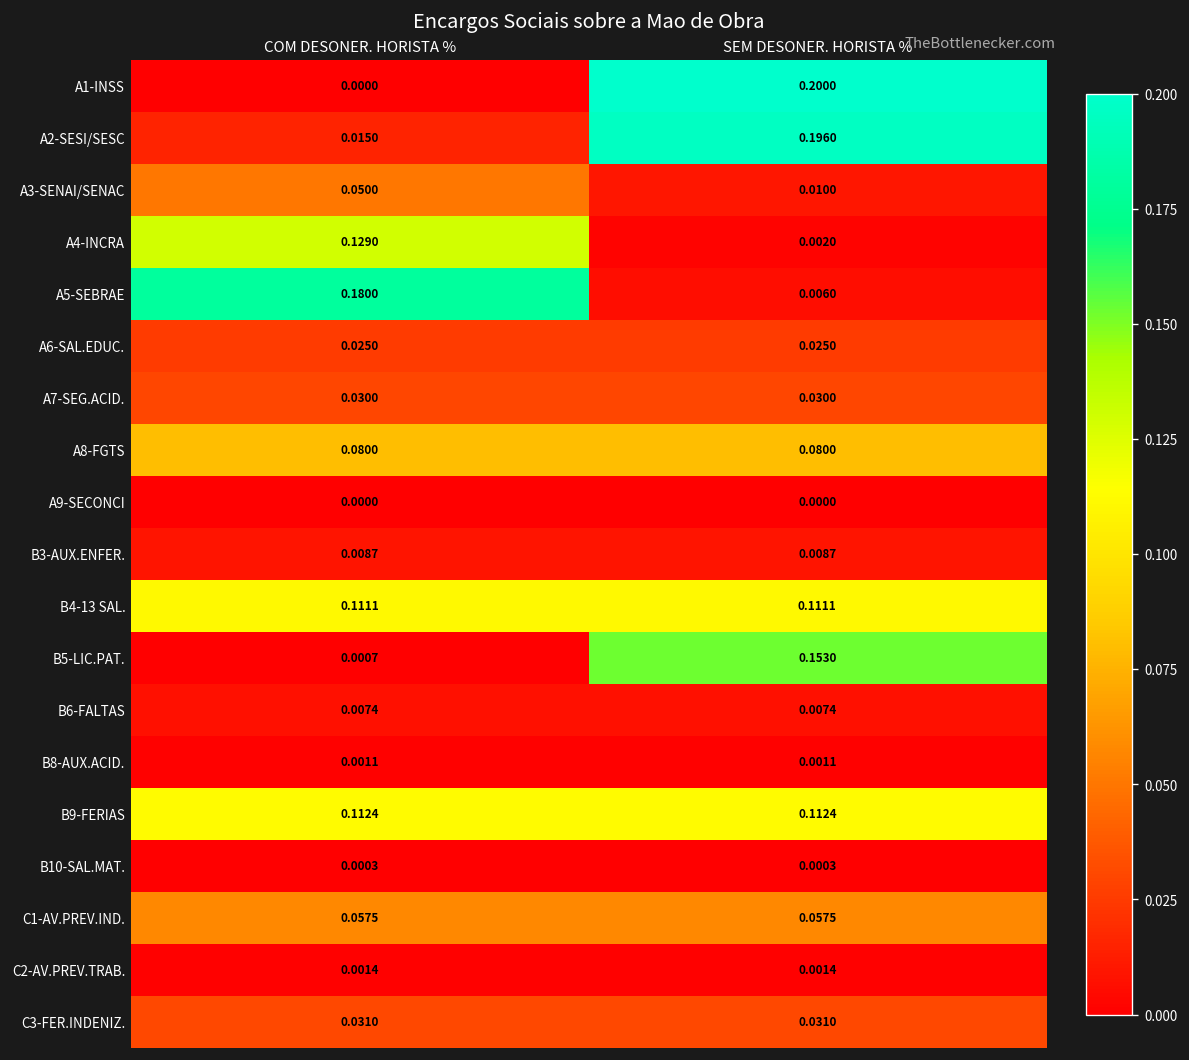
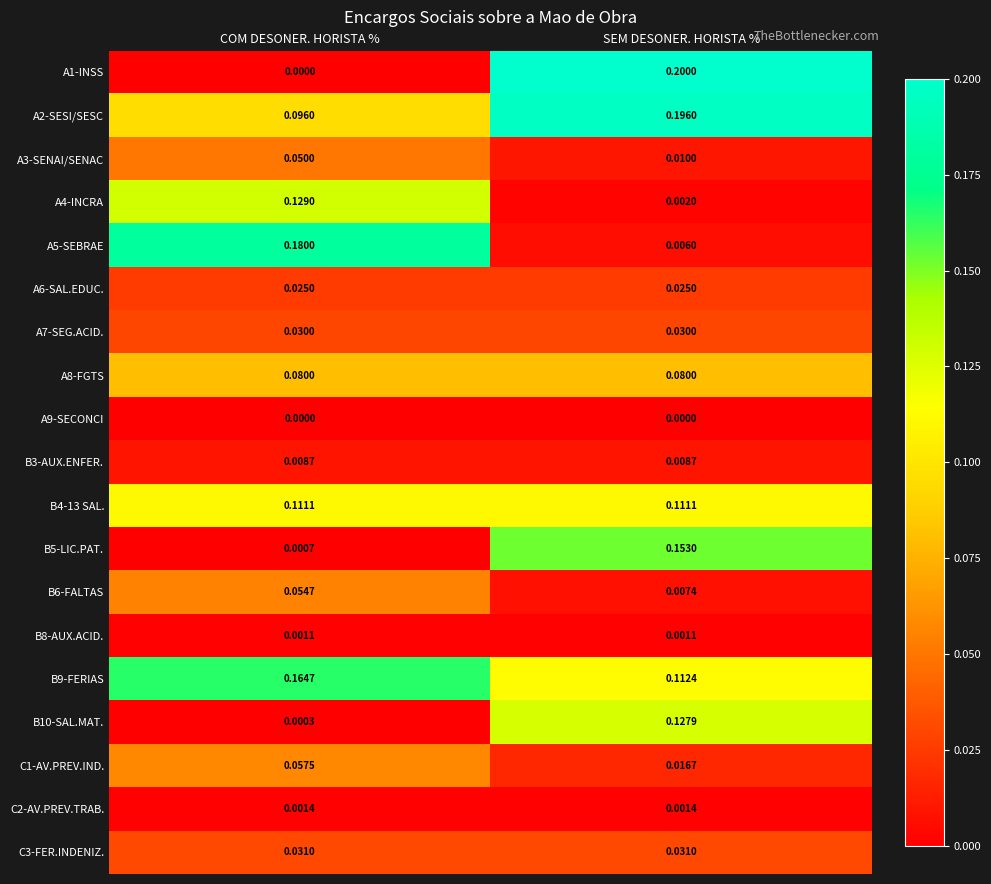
A2-SESI/SESC, COM DESONER. HORISTA %: 0.0150 -> 0.0960
B6-FALTAS, COM DESONER. HORISTA %: 0.0074 -> 0.0547
B9-FERIAS, COM DESONER. HORISTA %: 0.1124 -> 0.1647
B10-SAL.MAT., SEM DESONER. HORISTA %: 0.0003 -> 0.1279
C1-AV.PREV.IND., SEM DESONER. HORISTA %: 0.0575 -> 0.0167
